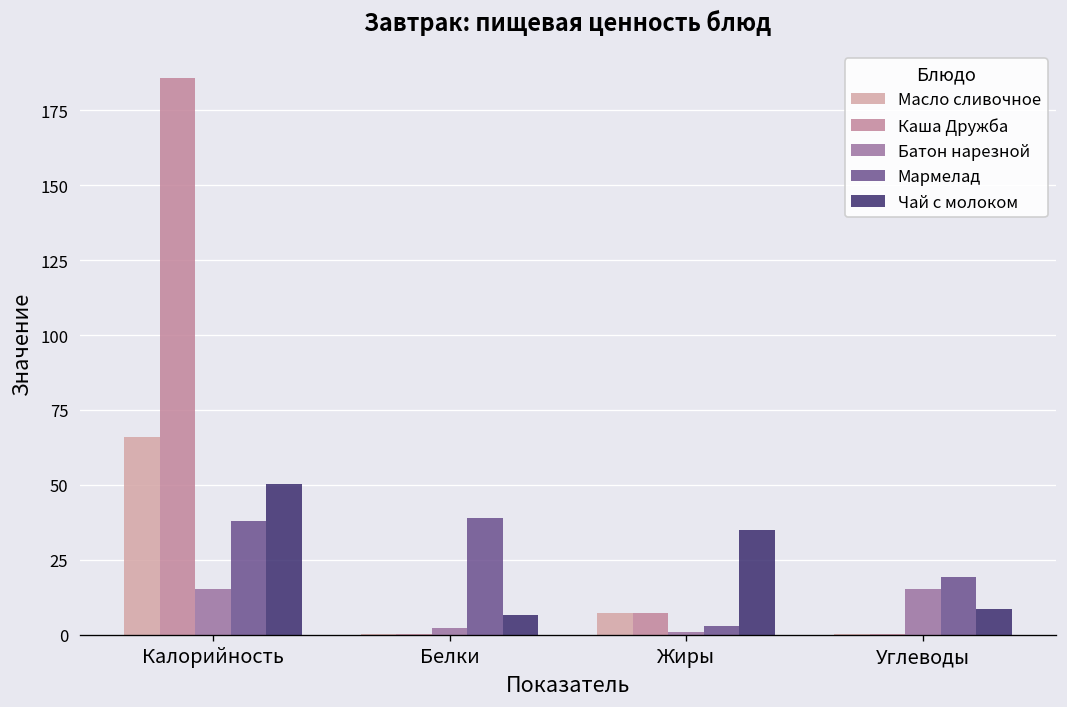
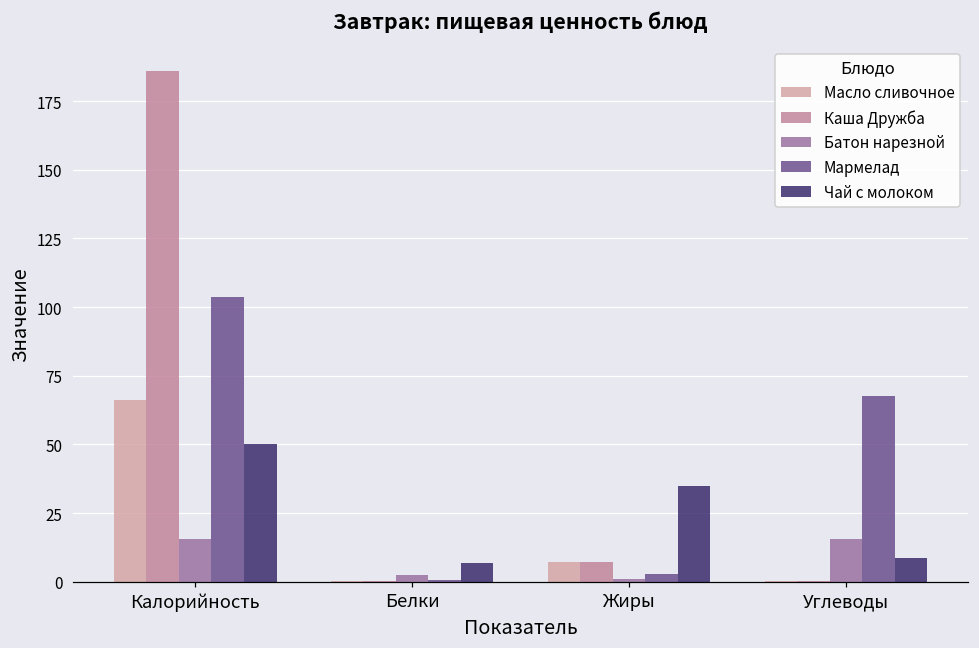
Мармелад, Калорийность: 38 -> 104
Мармелад, Белки: 39 -> 1
Мармелад, Углеводы: 19 -> 68
